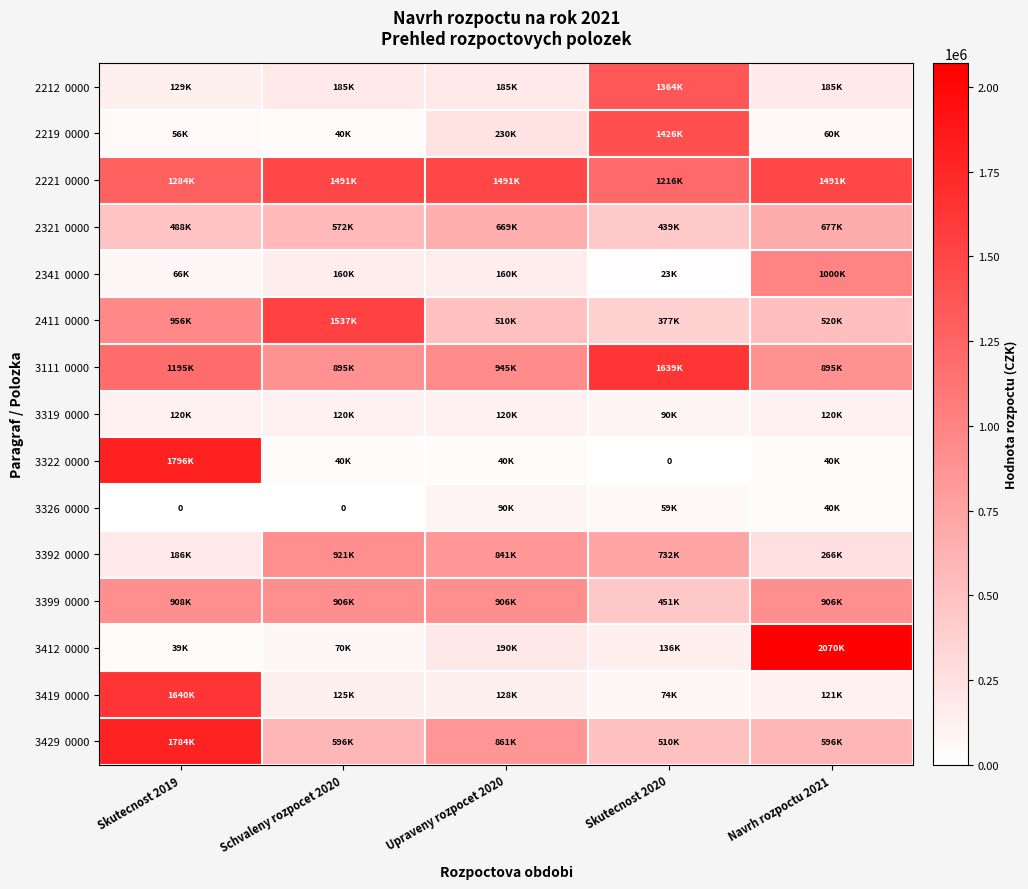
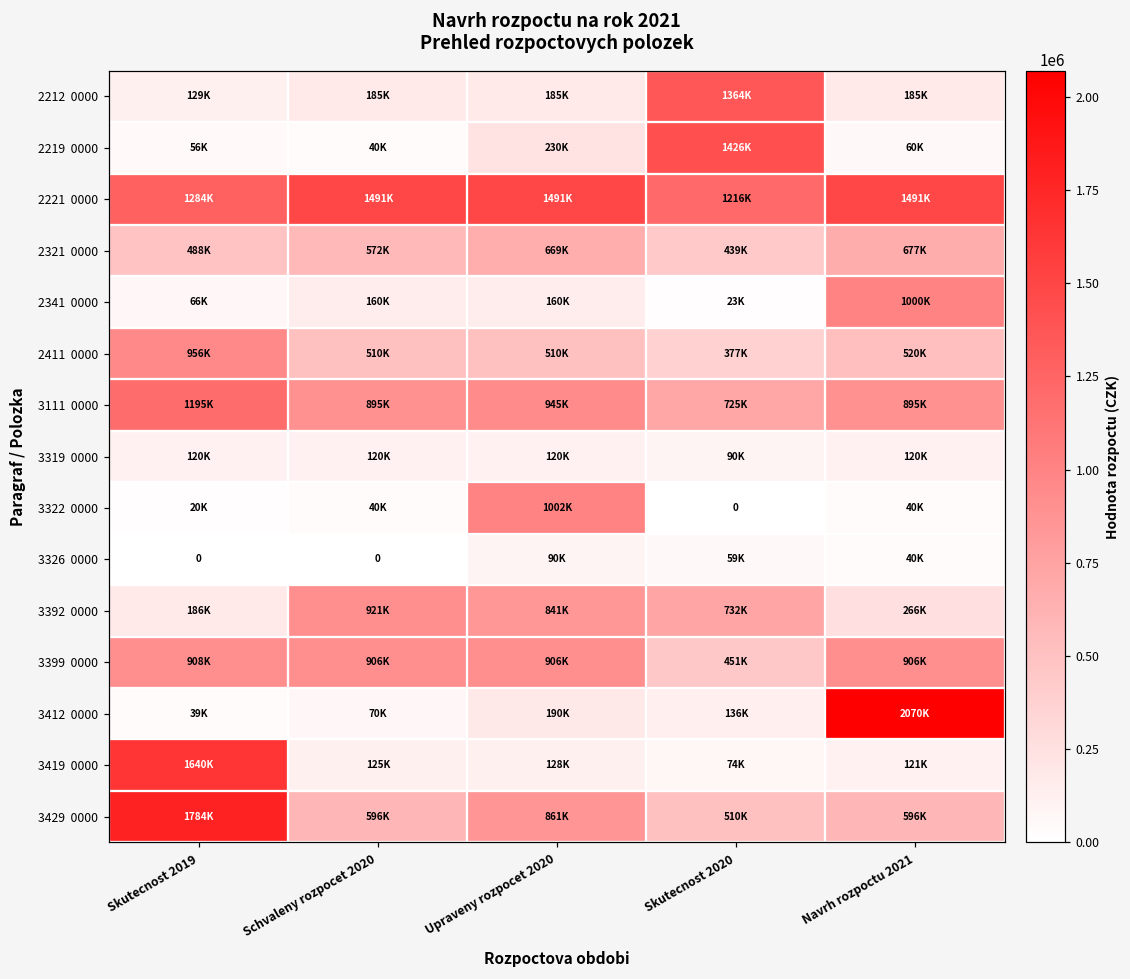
2411 0000, Schvaleny rozpocet 2020: 1537K -> 510K
3111 0000, Skutecnost 2020: 1639K -> 725K
3322 0000, Skutecnost 2019: 1796K -> 20K
3322 0000, Upraveny rozpocet 2020: 40K -> 1002K
